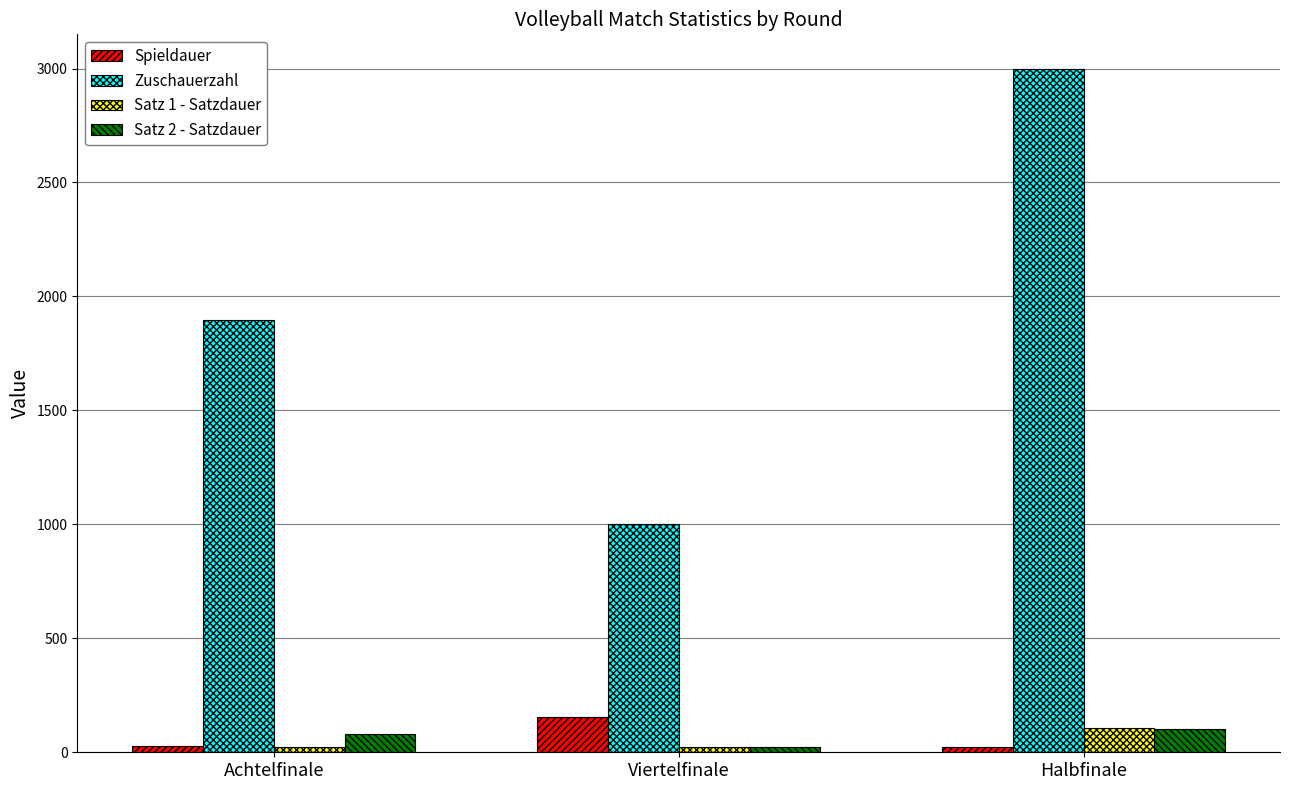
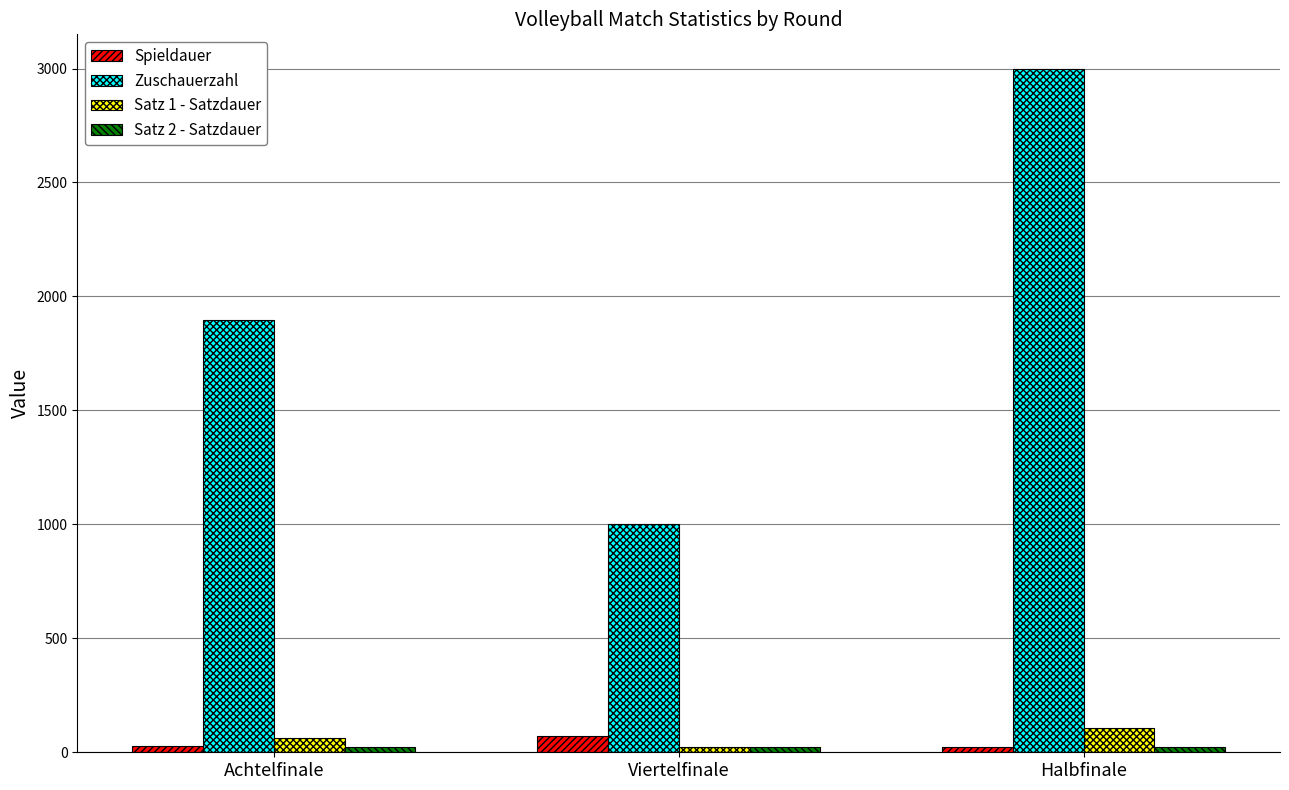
Satz 1 - Satzdauer, Achtelfinale: 20 -> 60
Satz 2 - Satzdauer, Achtelfinale: 80 -> 20
Spieldauer, Viertelfinale: 160 -> 70
Satz 2 - Satzdauer, Halbfinale: 100 -> 20
